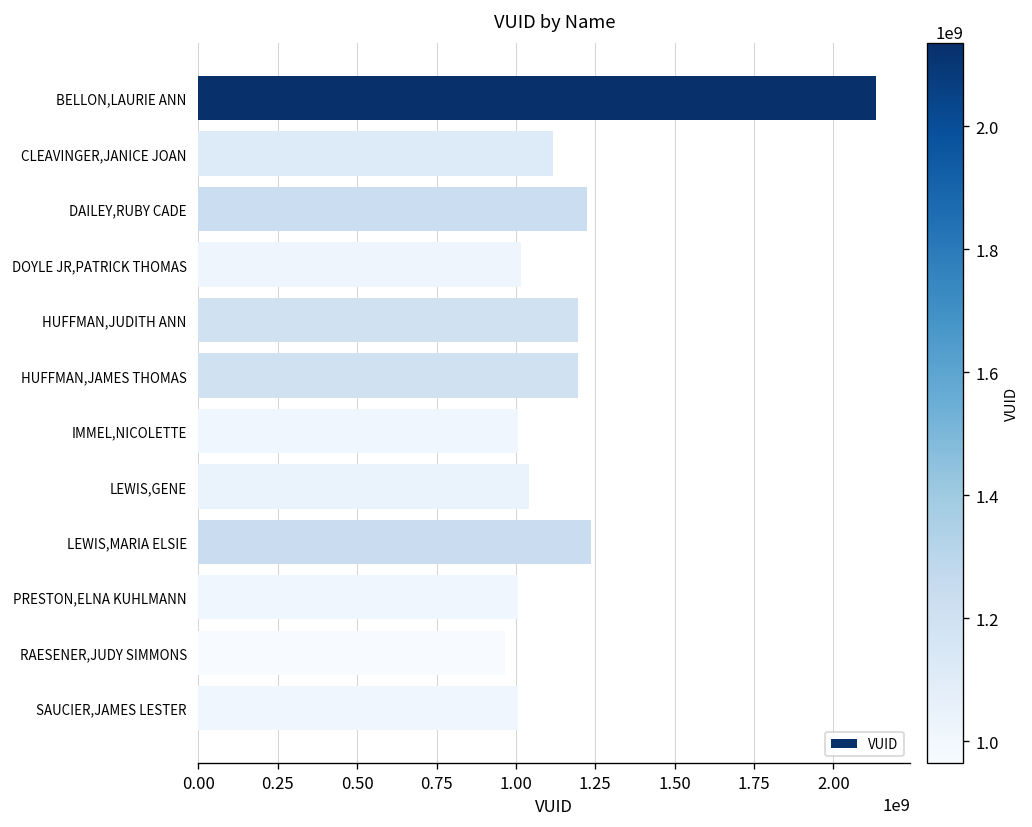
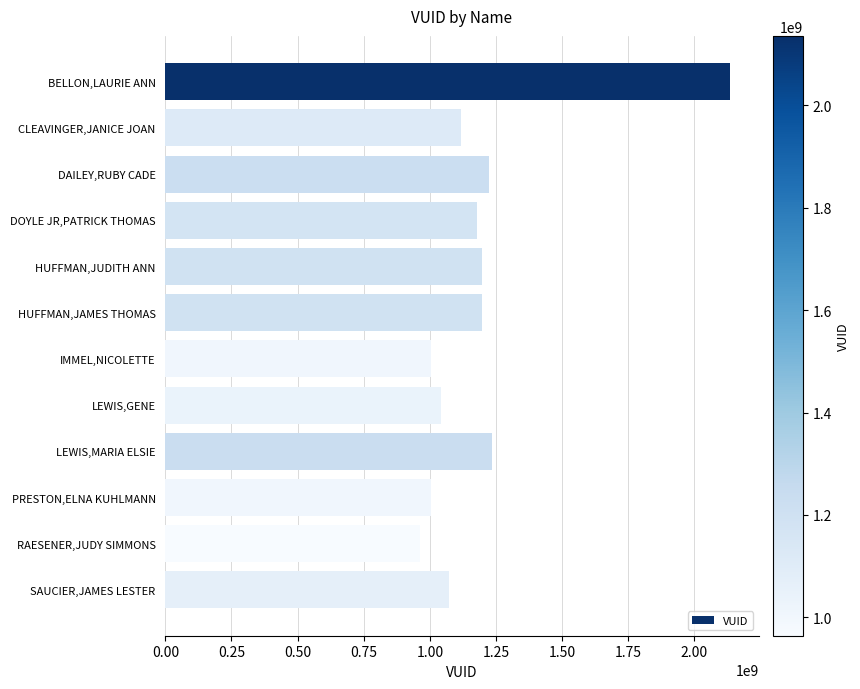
DOYLE JR,PATRICK THOMAS: 1020000000 -> 1180000000
SAUCIER,JAMES LESTER: 1010000000 -> 1070000000
